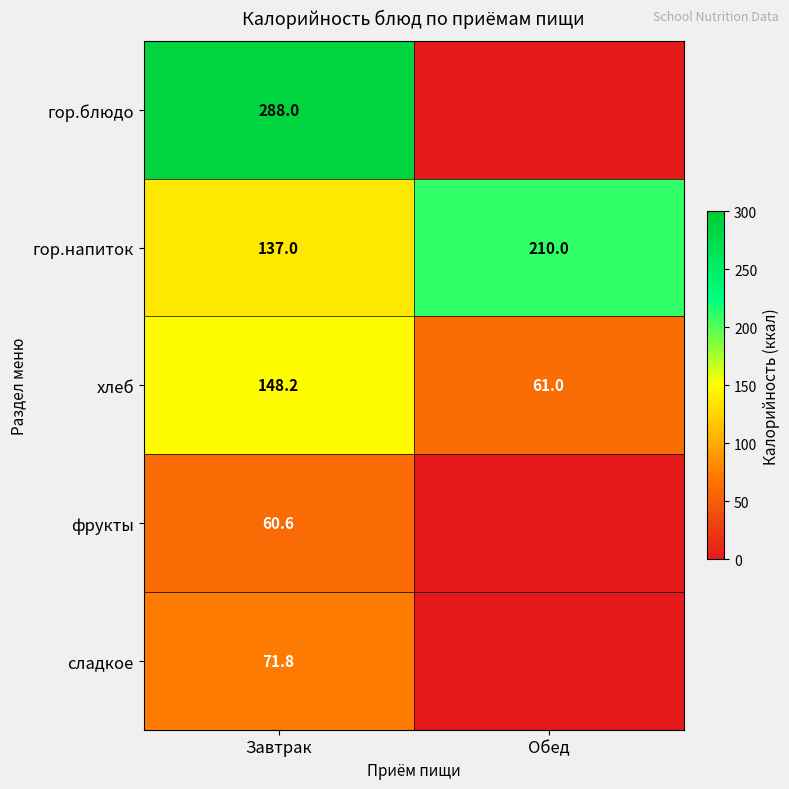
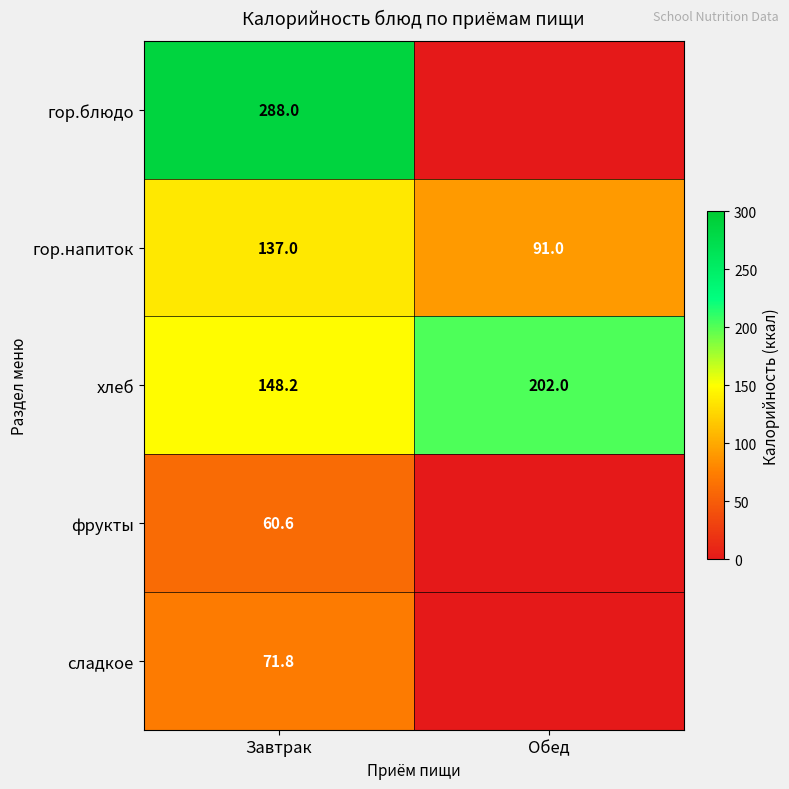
гор.напиток, Обед: 210.0 -> 91.0
хлеб, Обед: 61.0 -> 202.0
